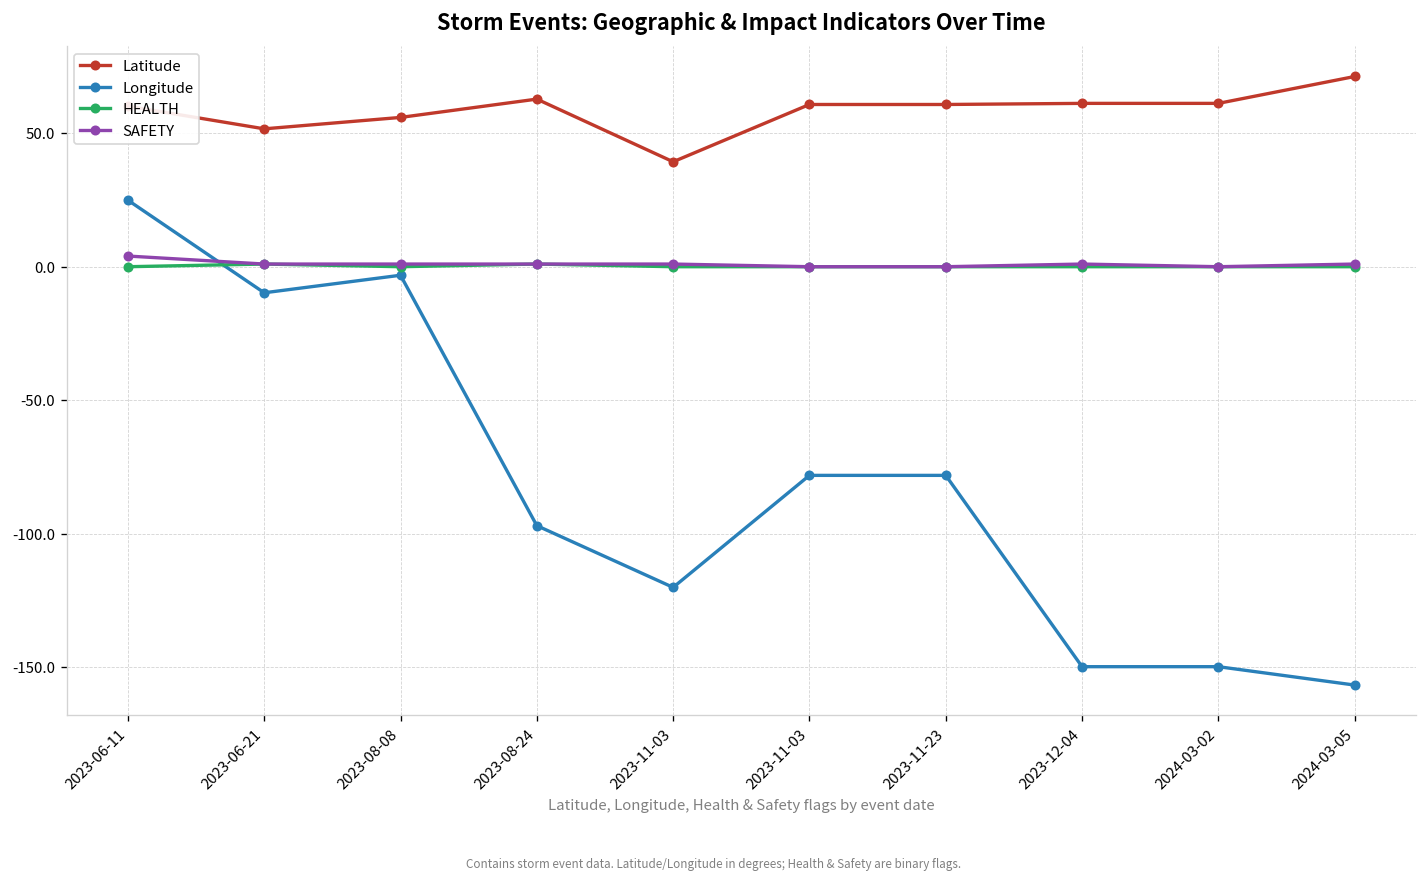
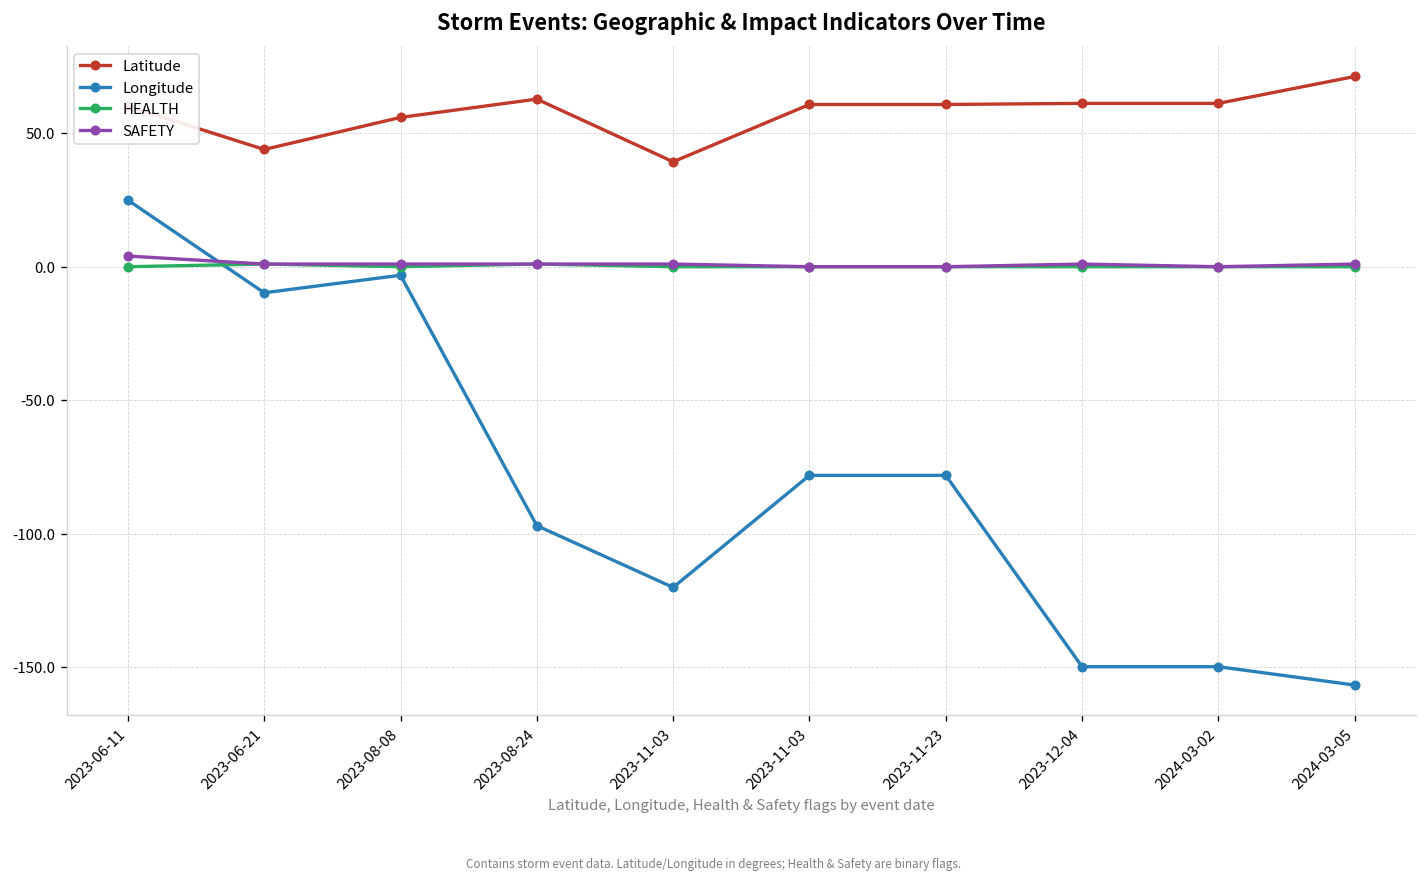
Latitude, 2023-06-21: 52 -> 44
